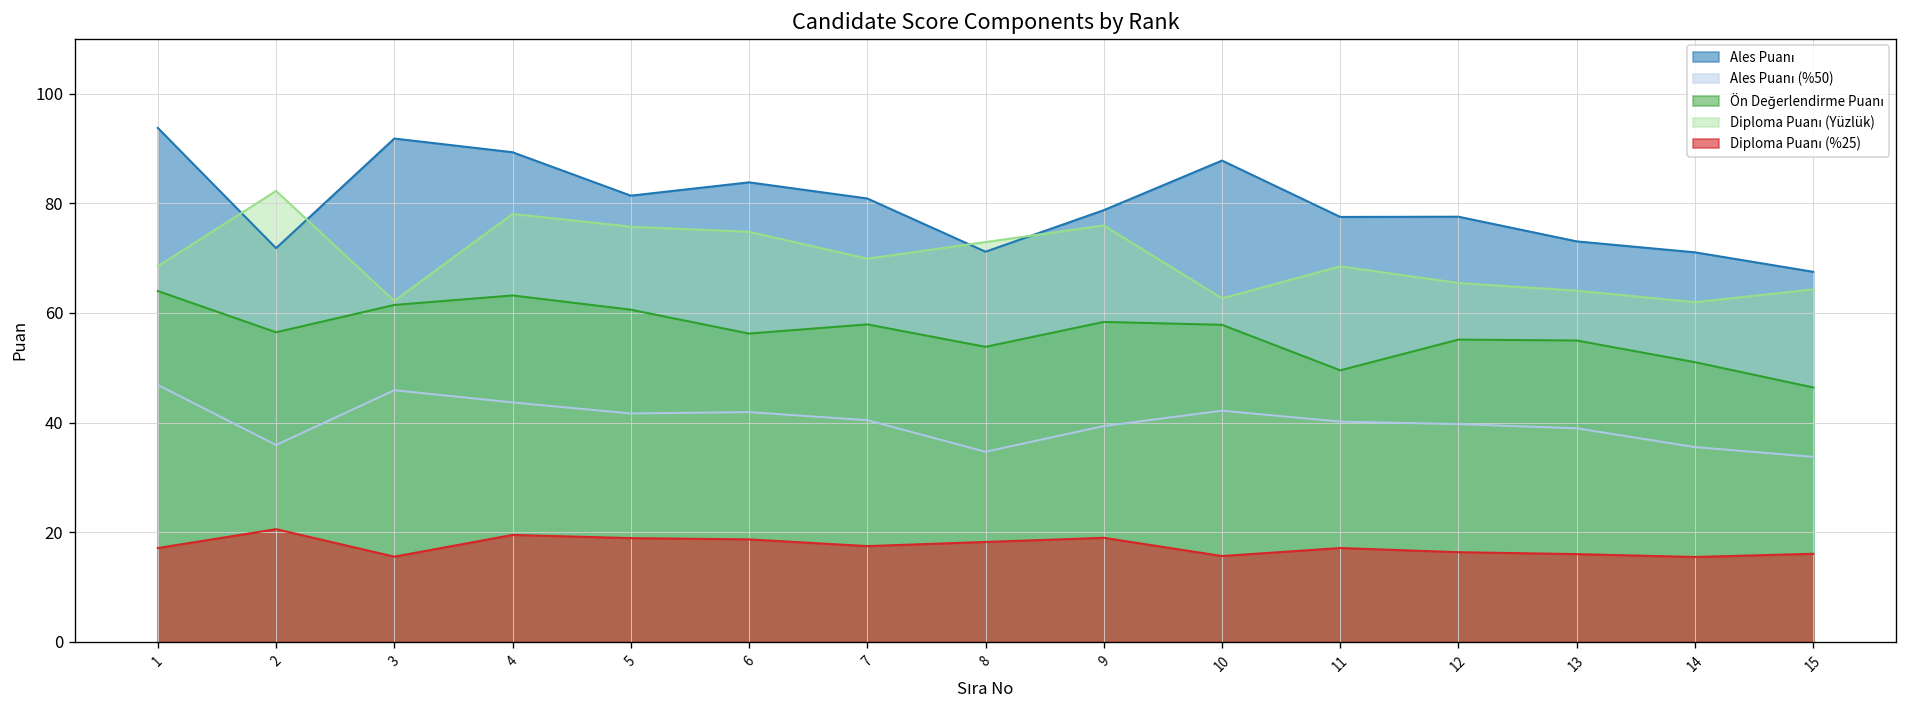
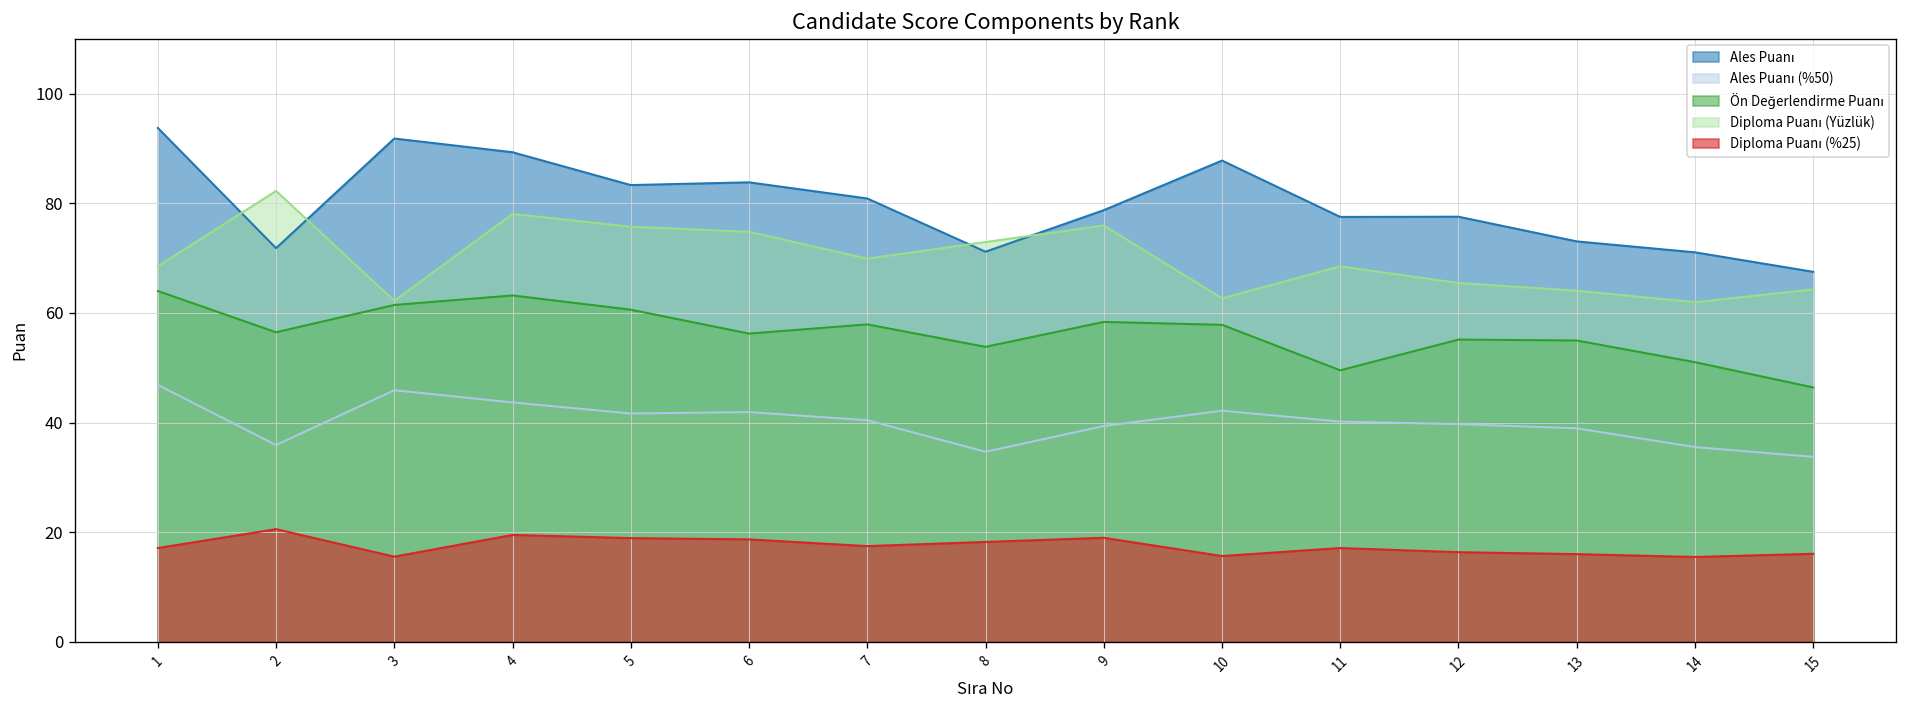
Ales Puanı, 5: 81 -> 83
